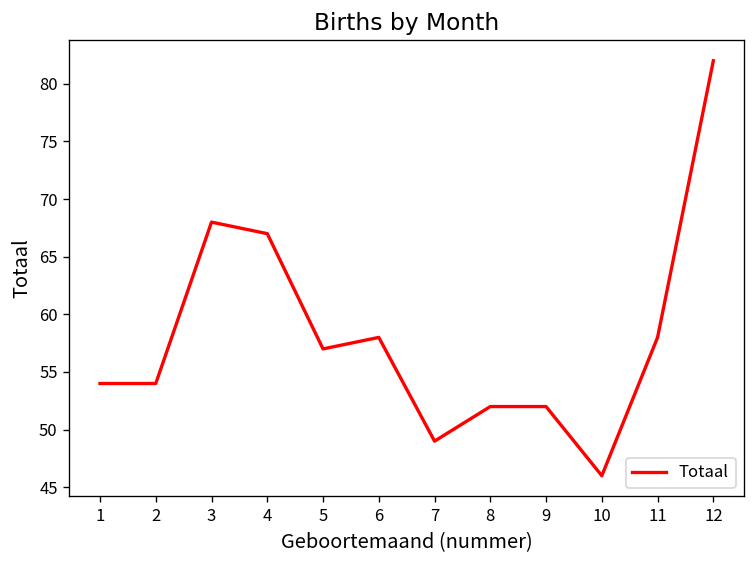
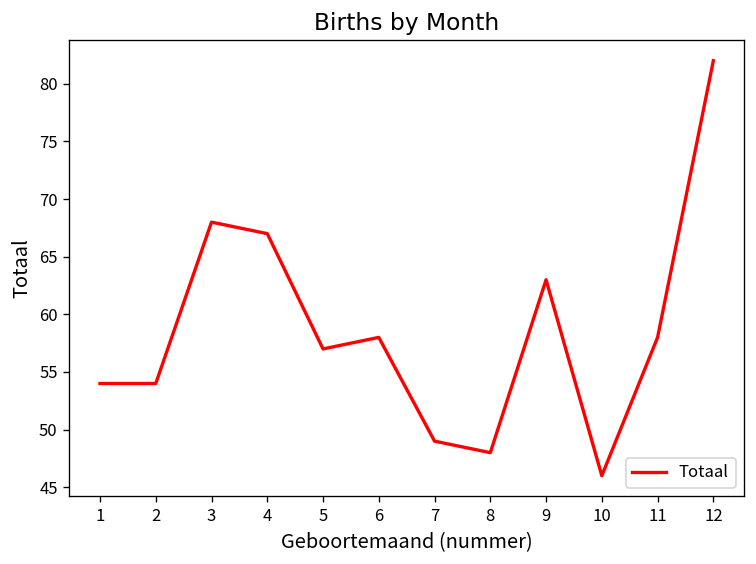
8: 52 -> 48
9: 52 -> 63
